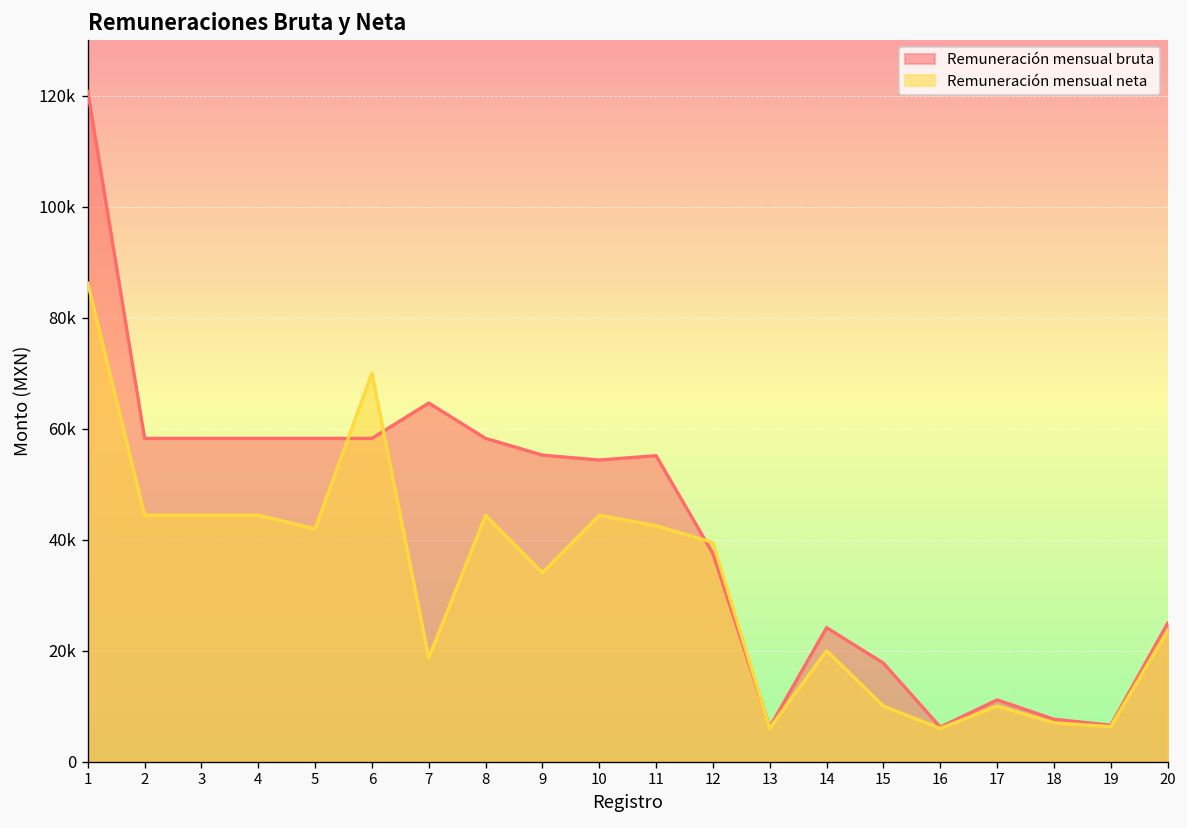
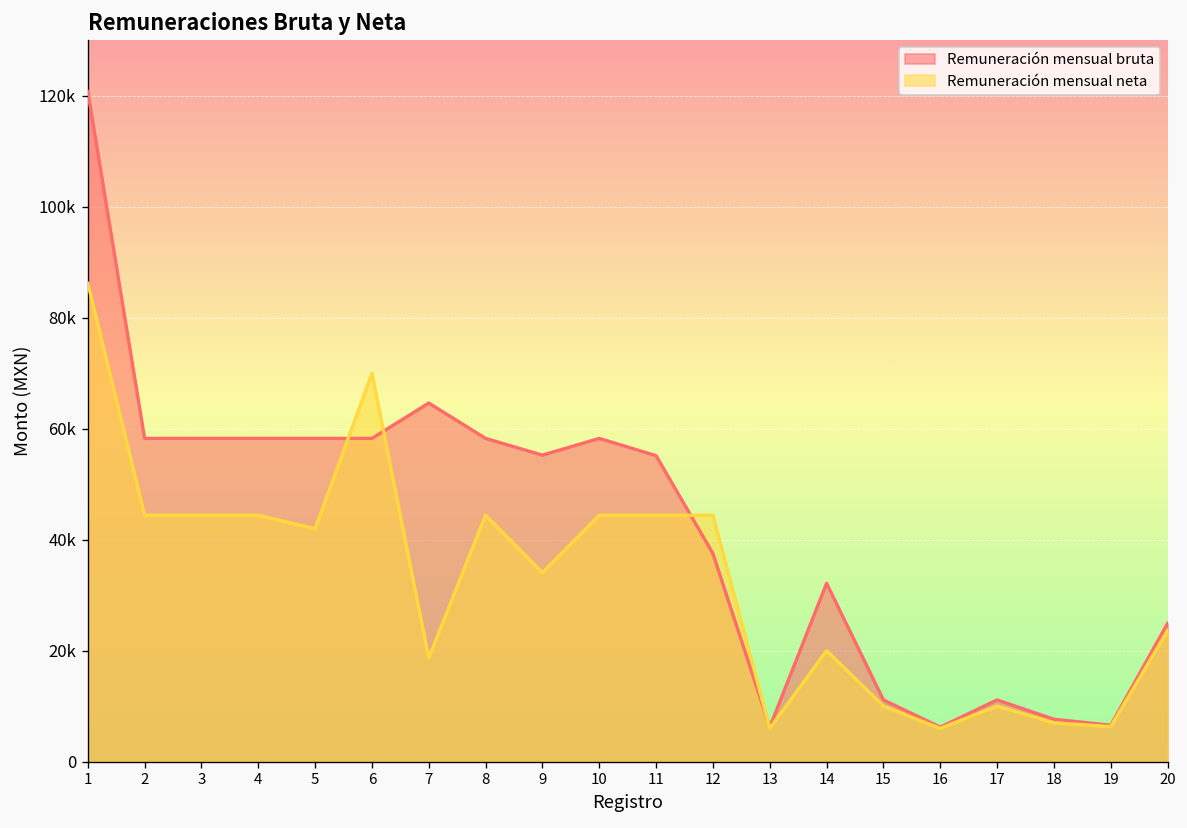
Remuneración mensual bruta, 10: 54000 -> 58000
Remuneración mensual neta, 11: 43000 -> 44000
Remuneración mensual neta, 12: 39000 -> 44000
Remuneración mensual bruta, 14: 24000 -> 32000
Remuneración mensual bruta, 15: 18000 -> 11000
